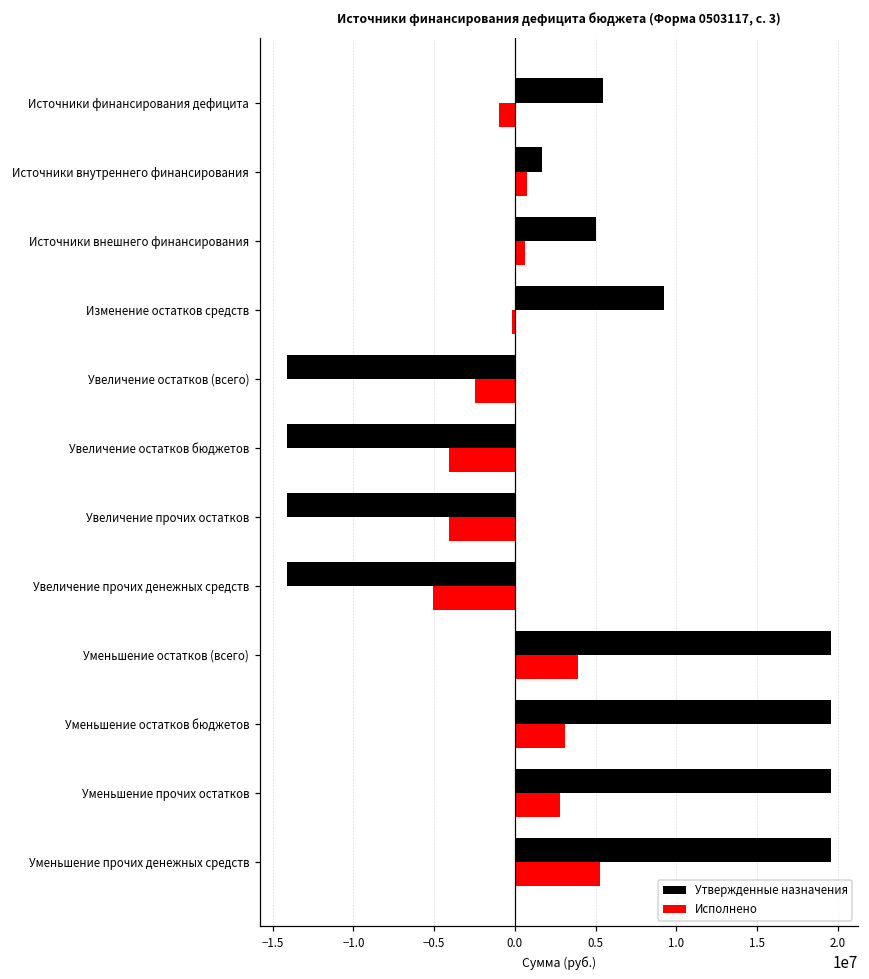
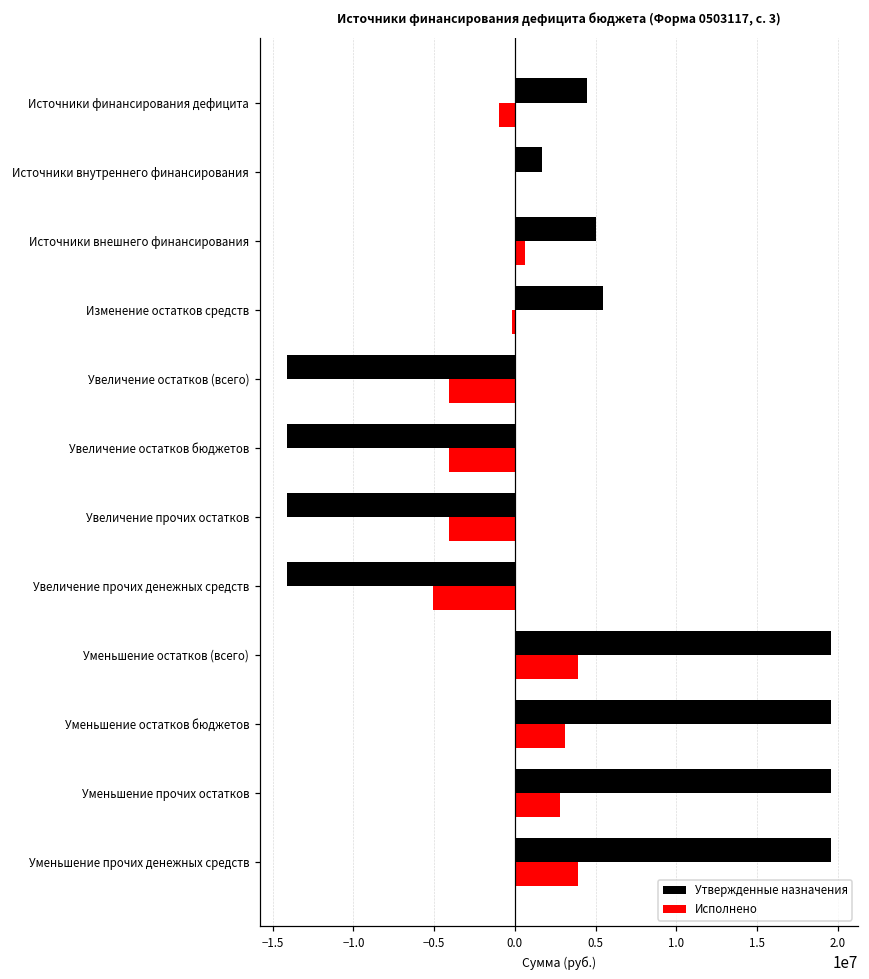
Утвержденные назначения, Источники финансирования дефицита: 5500000 -> 4500000
Исполнено, Источники внутреннего финансирования: 800000 -> 0
Утвержденные назначения, Изменение остатков средств: 9200000 -> 5500000
Исполнено, Увеличение остатков (всего): -2500000 -> -4100000
Исполнено, Уменьшение прочих денежных средств: 5300000 -> 3900000
